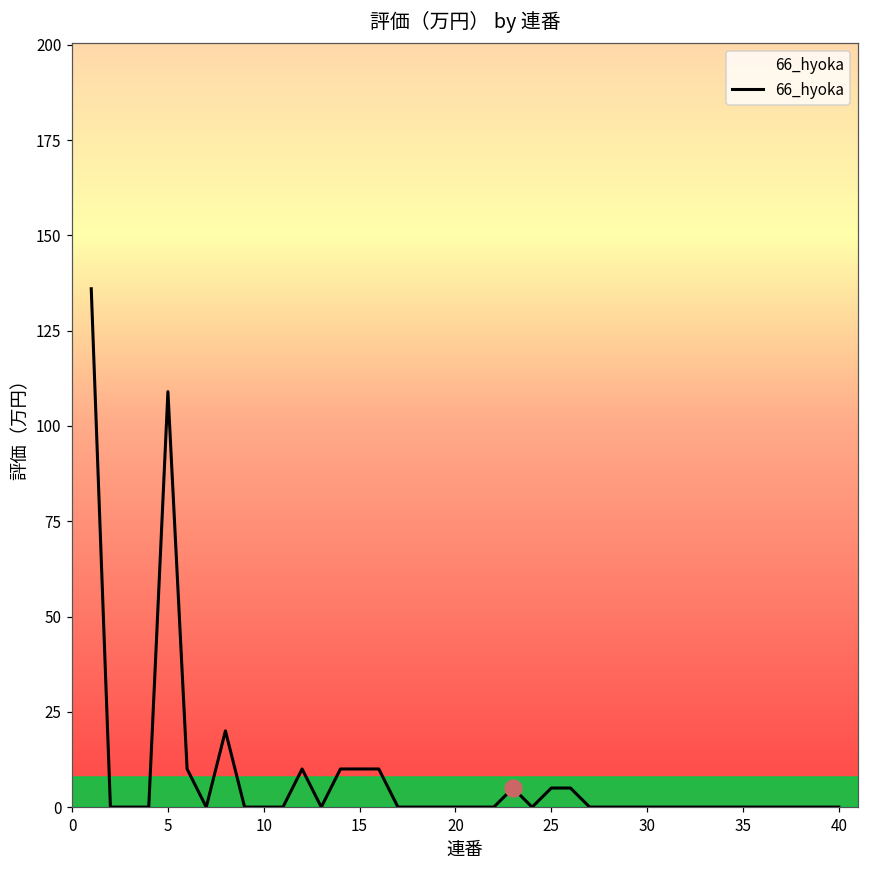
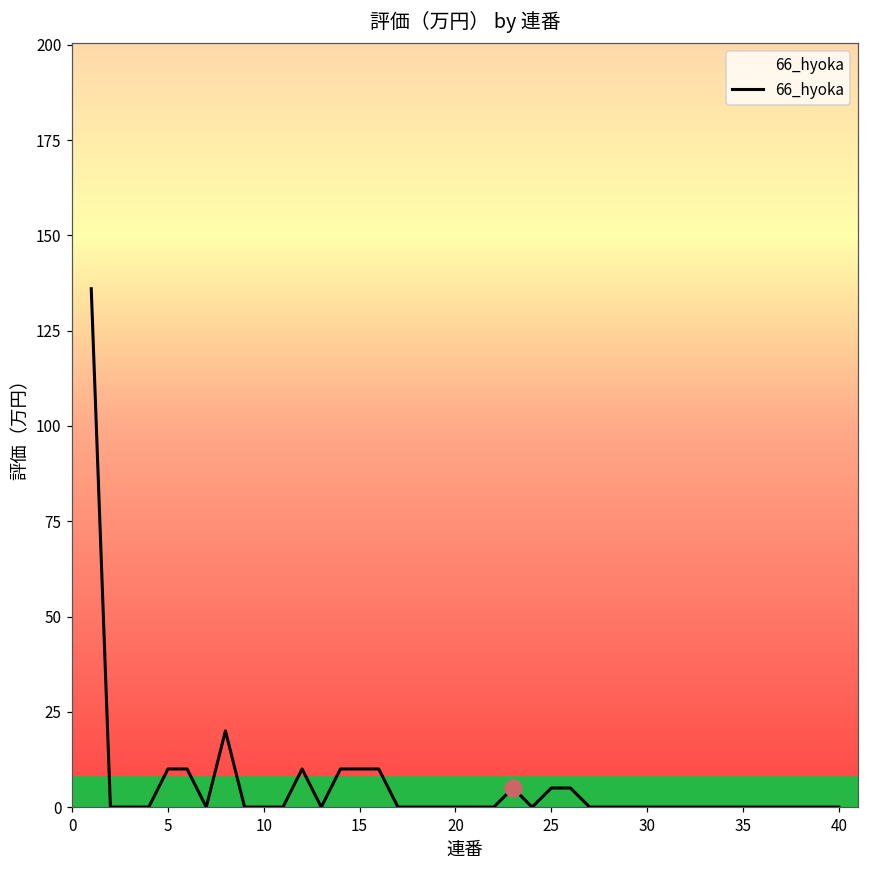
66_hyoka, 5: 109 -> 10
